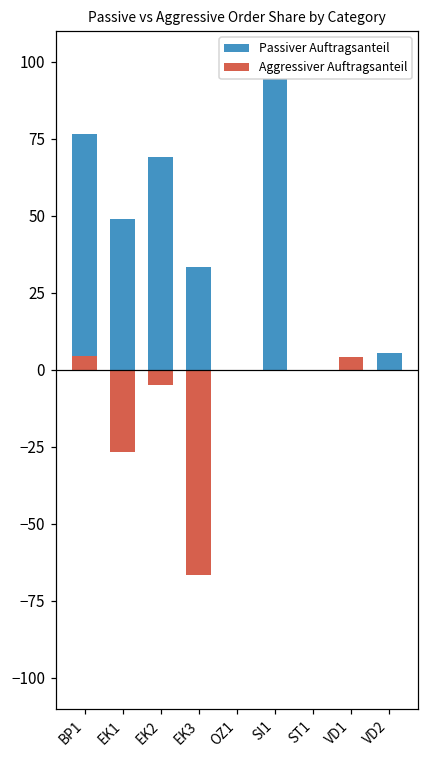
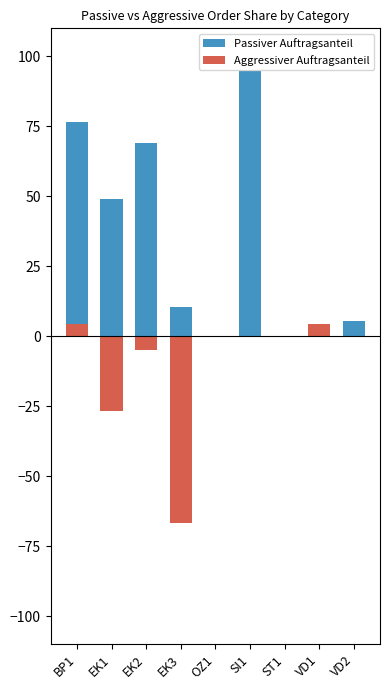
Passiver Auftragsanteil, EK3: 33 -> 10
